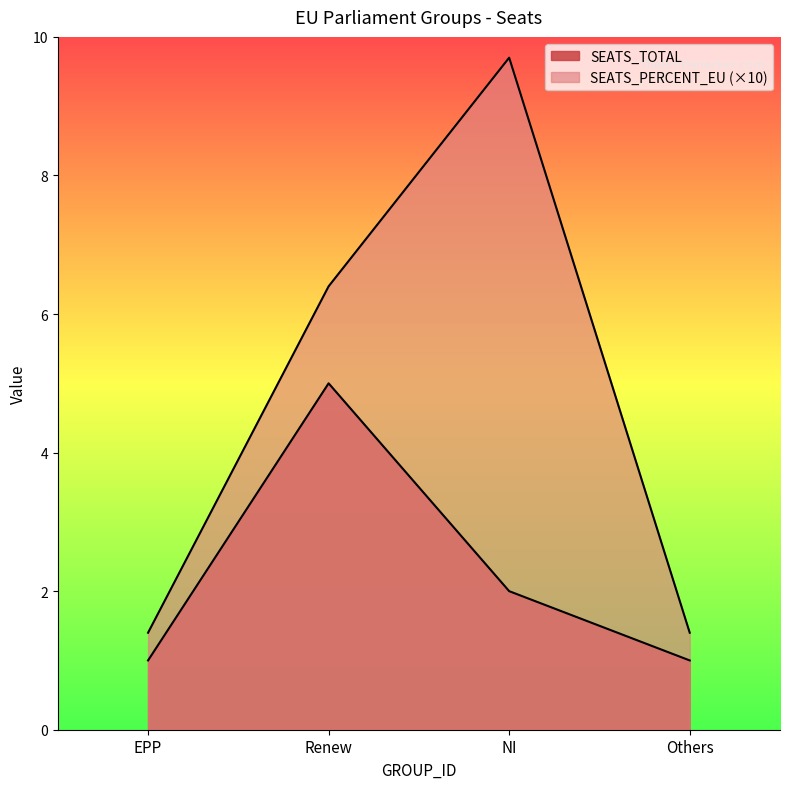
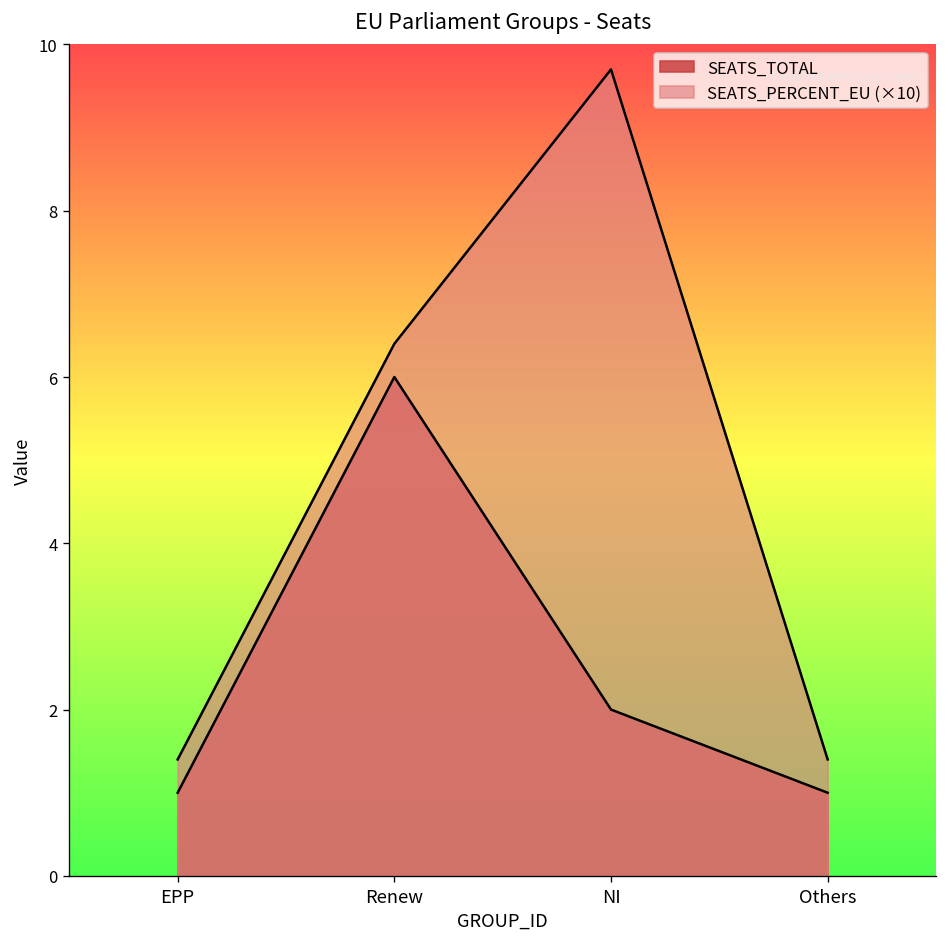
SEATS_TOTAL, Renew: 5 -> 6
